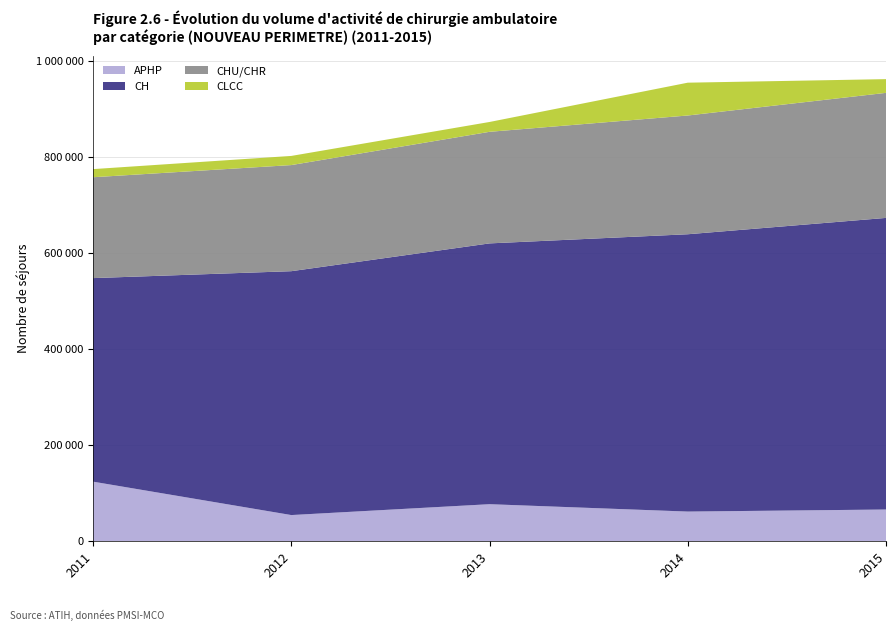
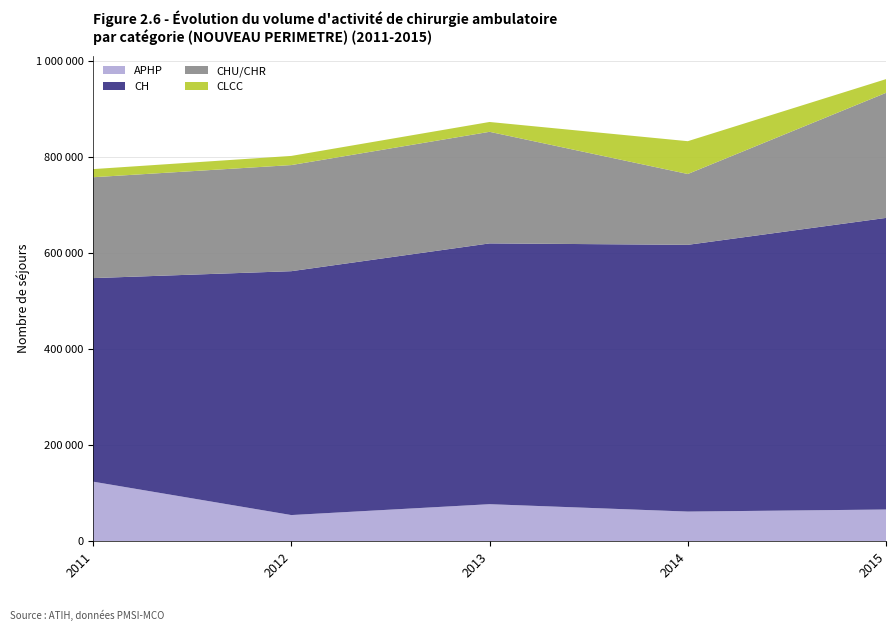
CH, 2014: 580000 -> 560000
CHU/CHR, 2014: 250000 -> 150000
